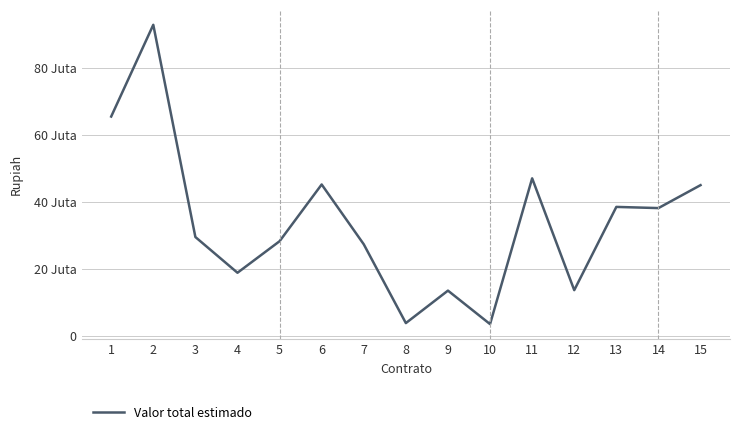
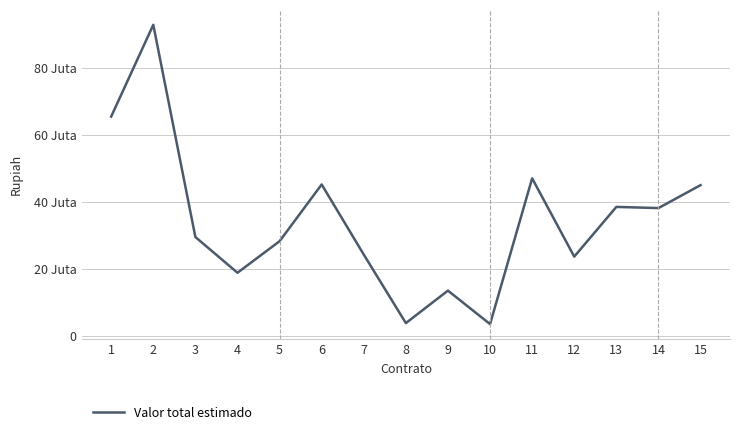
7: 27 Juta -> 24 Juta
12: 14 Juta -> 24 Juta
